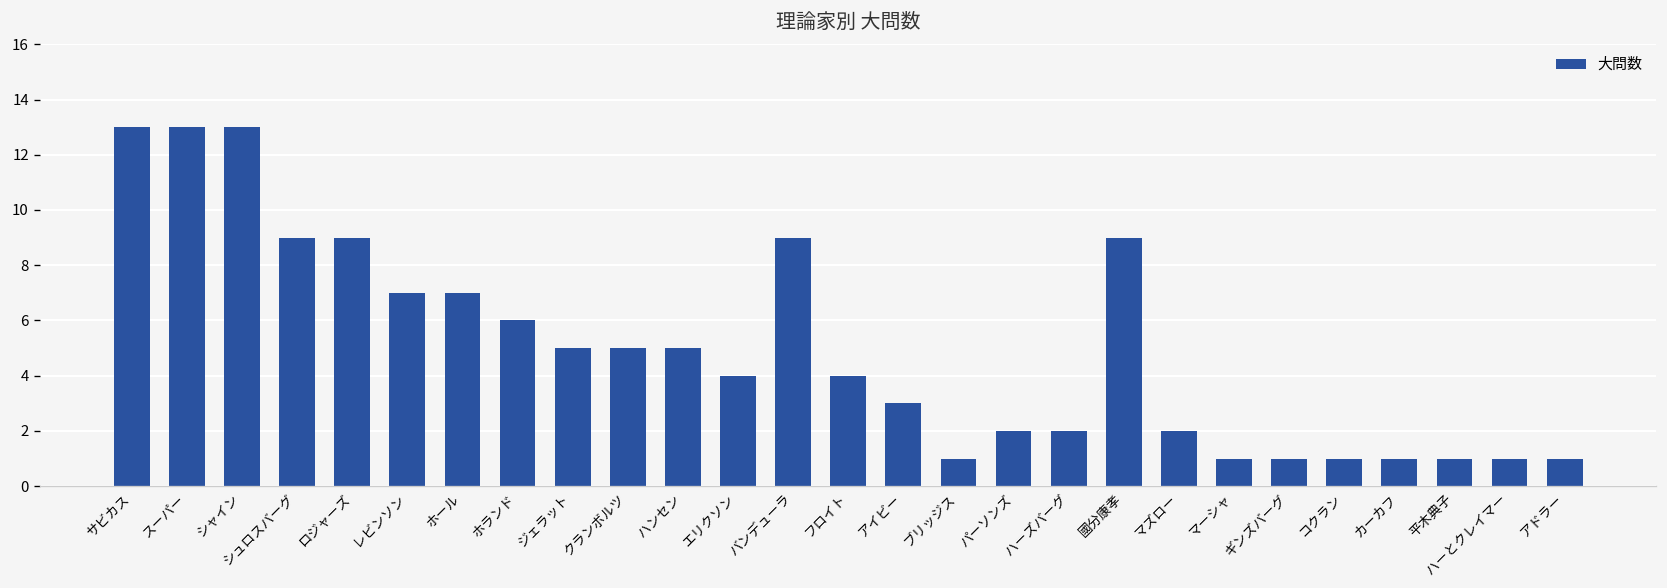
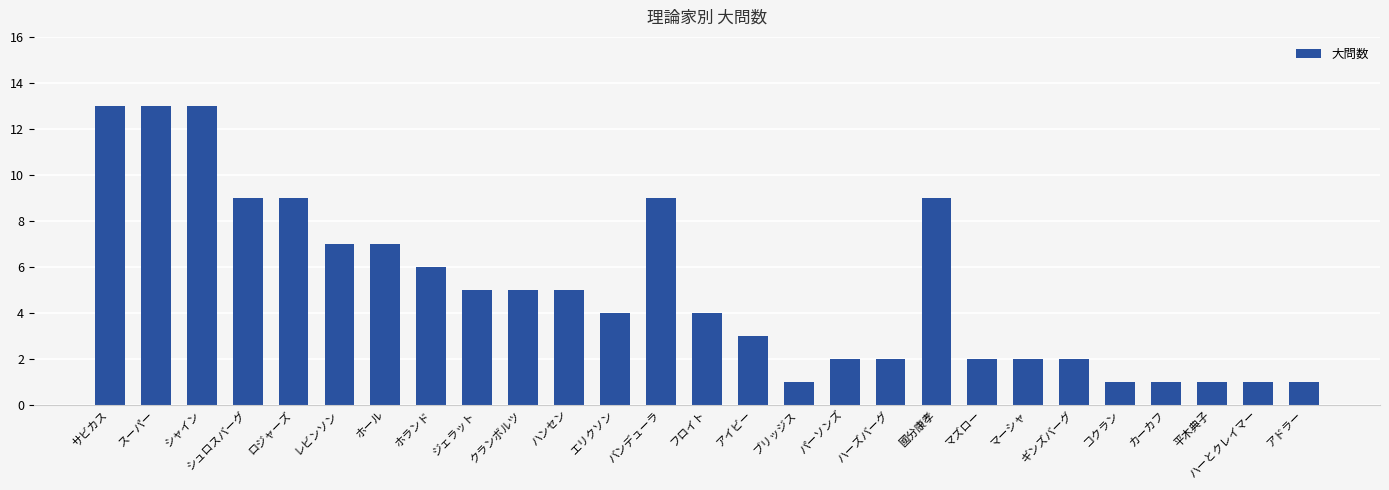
マーシャ: 1 -> 2
ギンズバーグ: 1 -> 2
